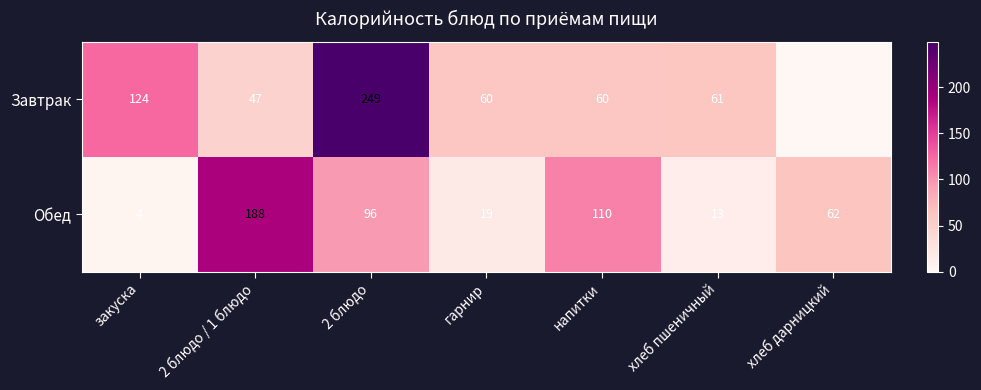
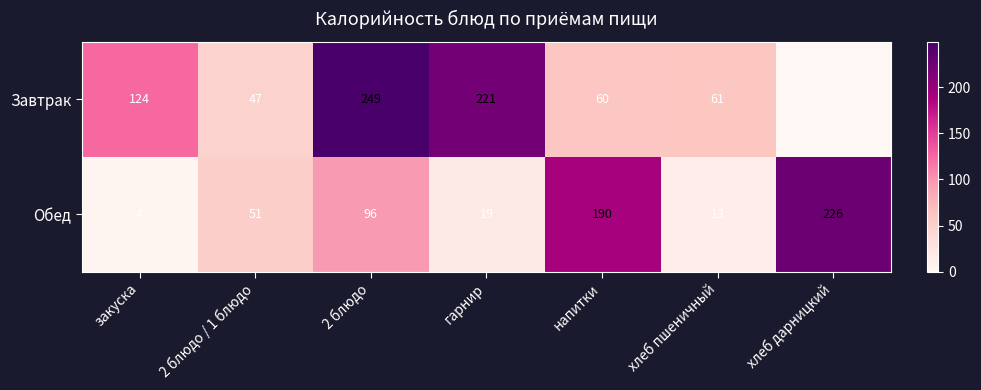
Завтрак, гарнир: 60 -> 221
Обед, 2 блюдо / 1 блюдо: 188 -> 51
Обед, напитки: 110 -> 190
Обед, хлеб дарницкий: 62 -> 226
